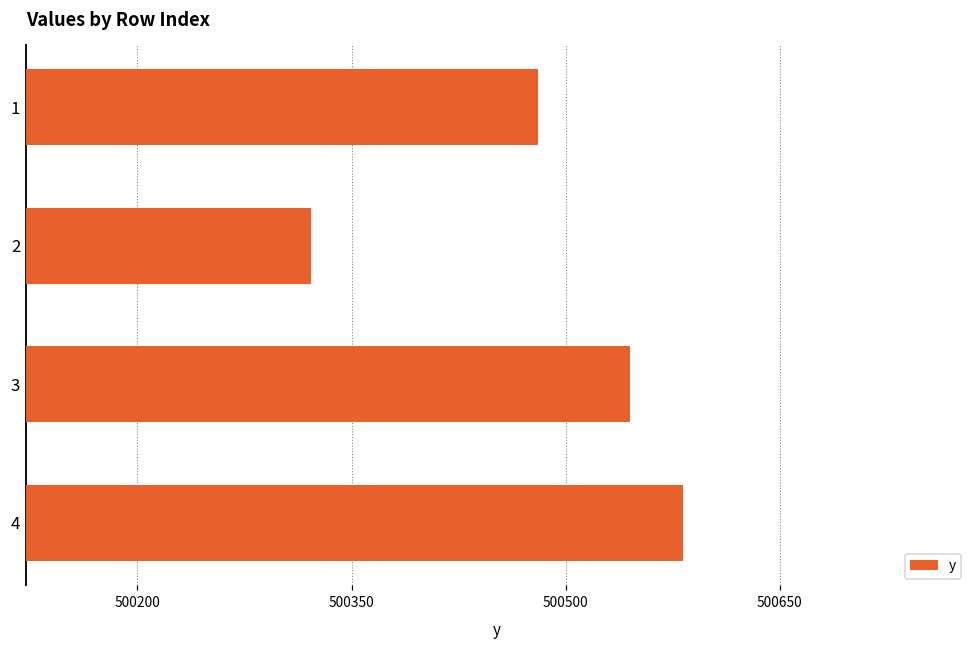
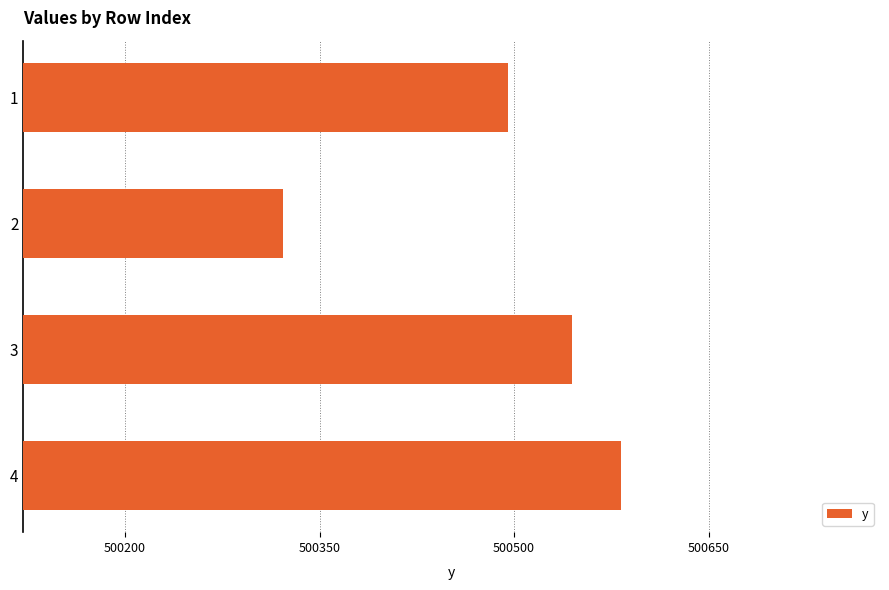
1: 500481 -> 500495
